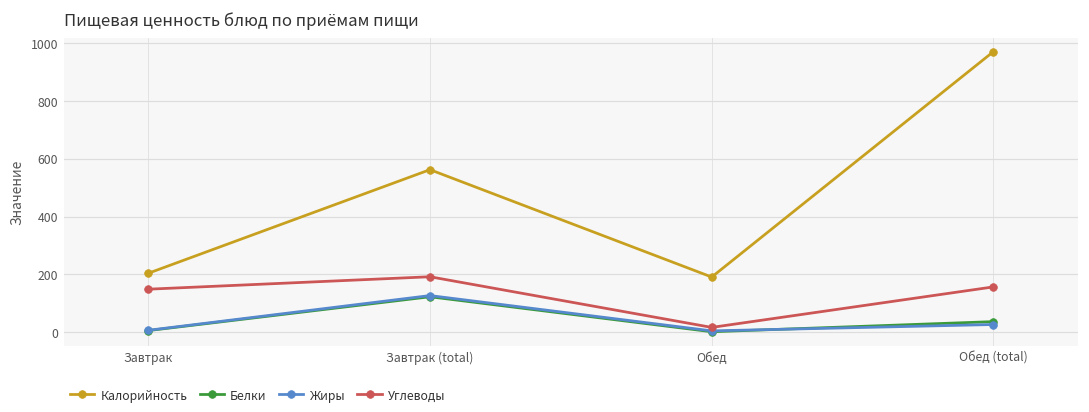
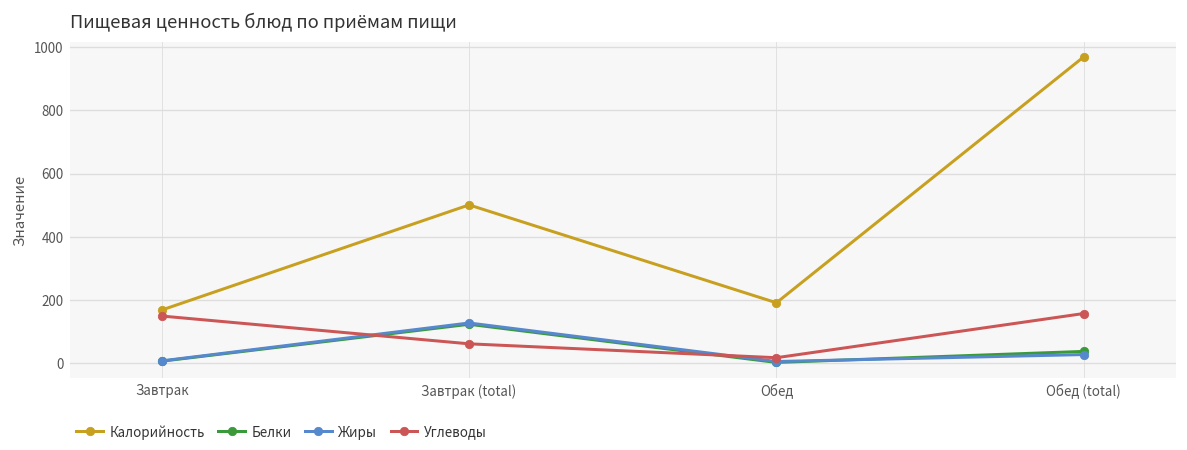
Калорийность, Завтрак: 200 -> 170
Калорийность, Завтрак (total): 560 -> 500
Углеводы, Завтрак (total): 190 -> 60
